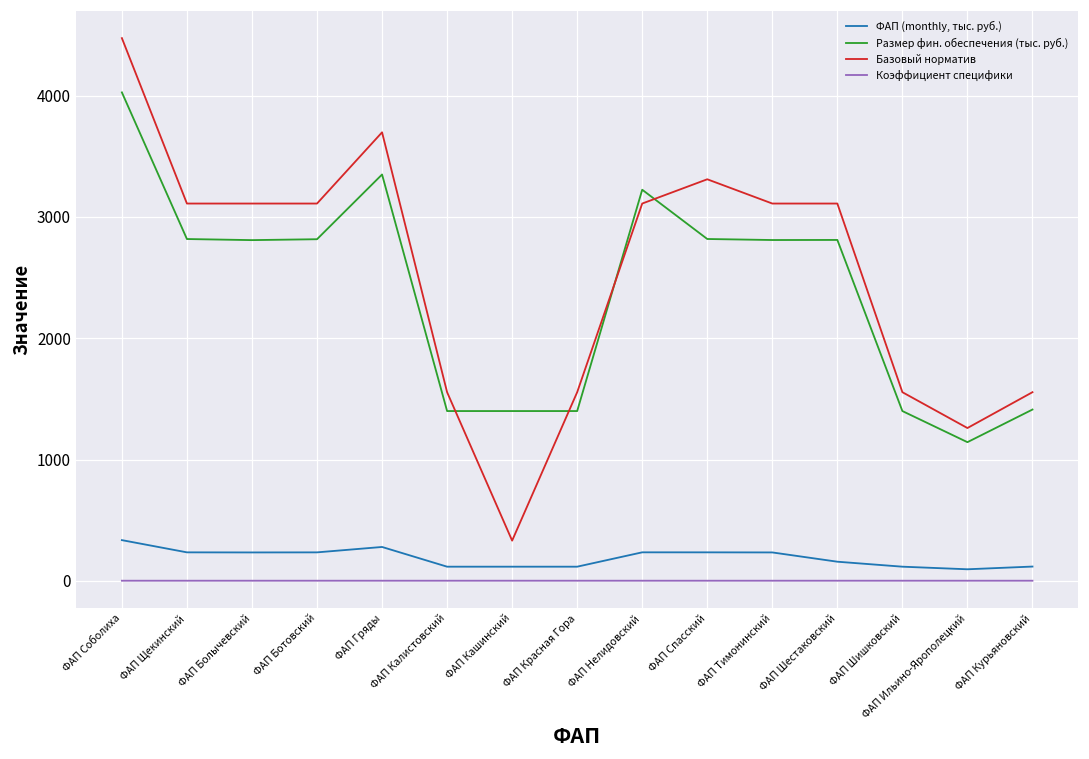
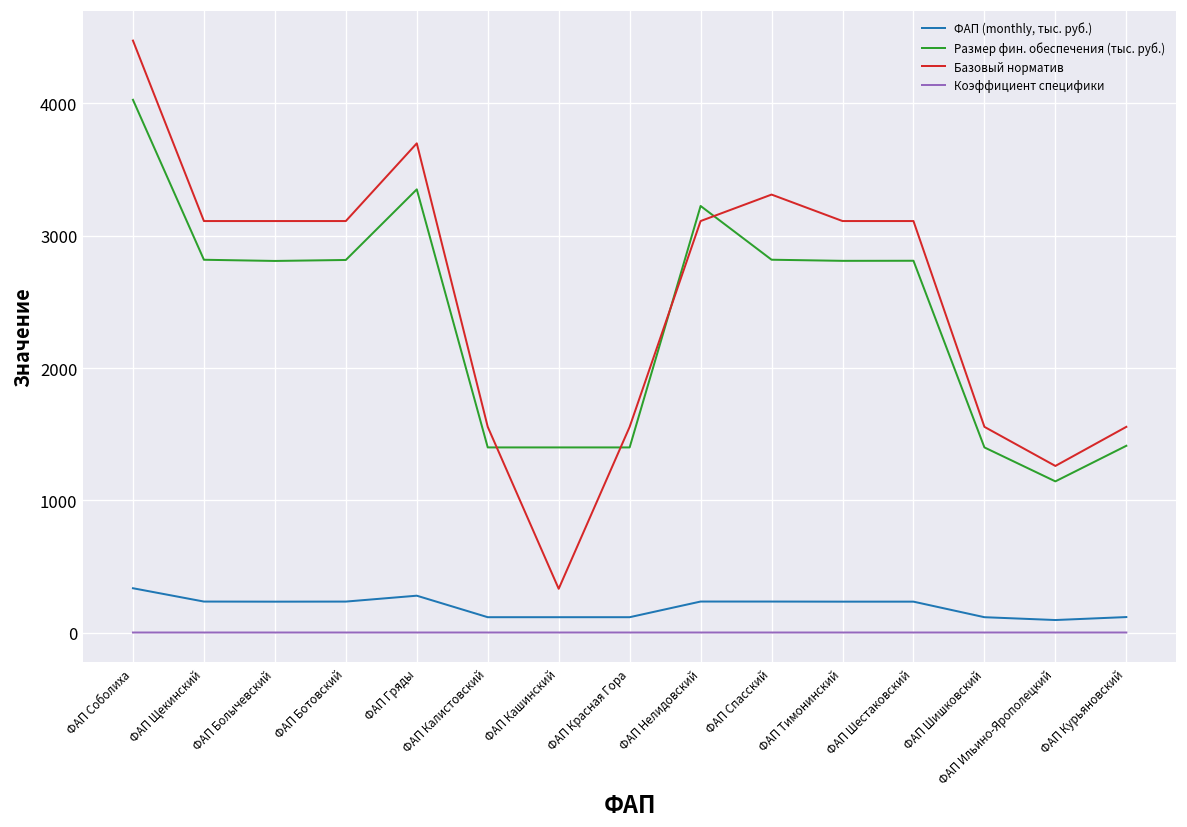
ФАП (monthly, тыс. руб.), ФАП Шестаковский: 160 -> 230
